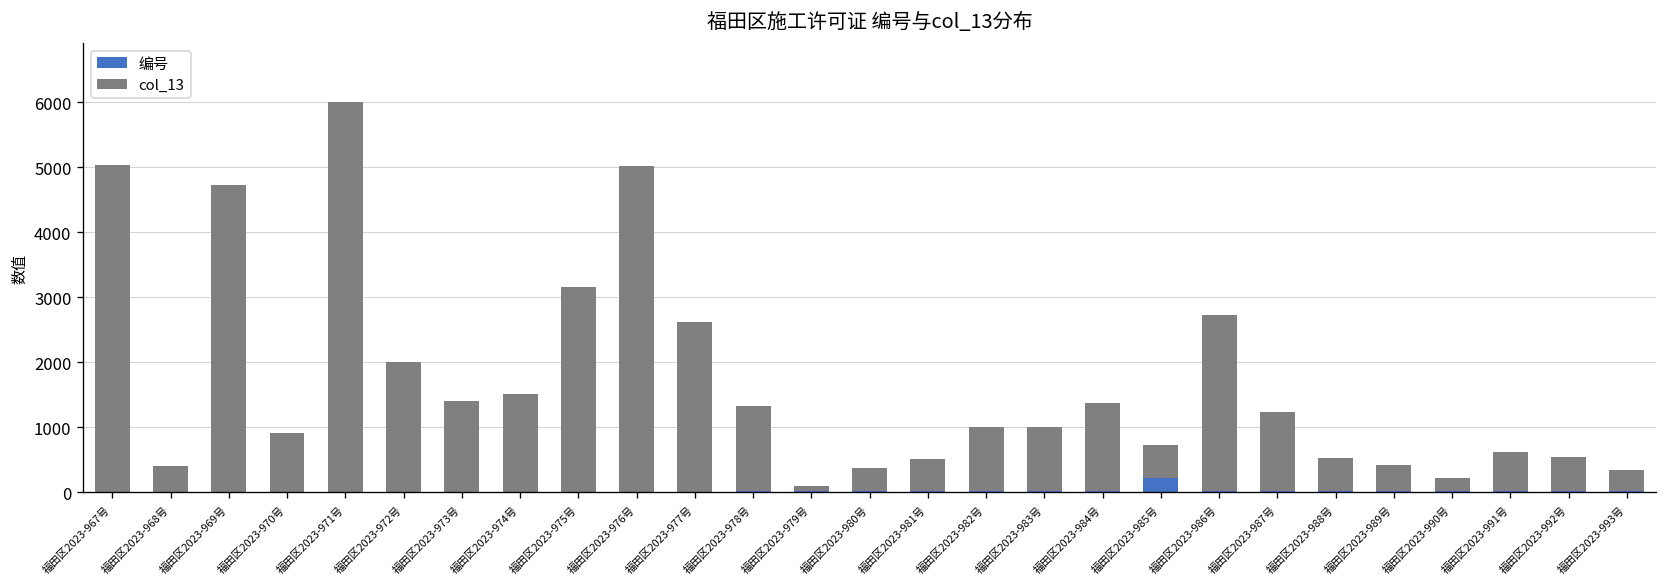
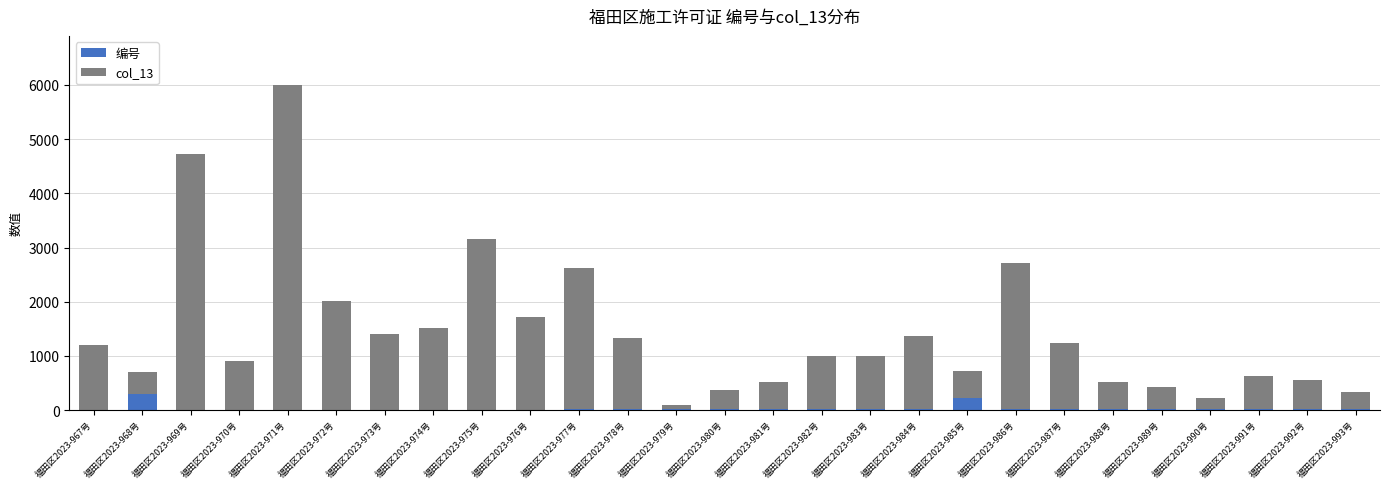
col_13, 福田区2023-967号: 5000 -> 1200
编号, 福田区2023-968号: 0 -> 300
col_13, 福田区2023-976号: 5000 -> 1700
